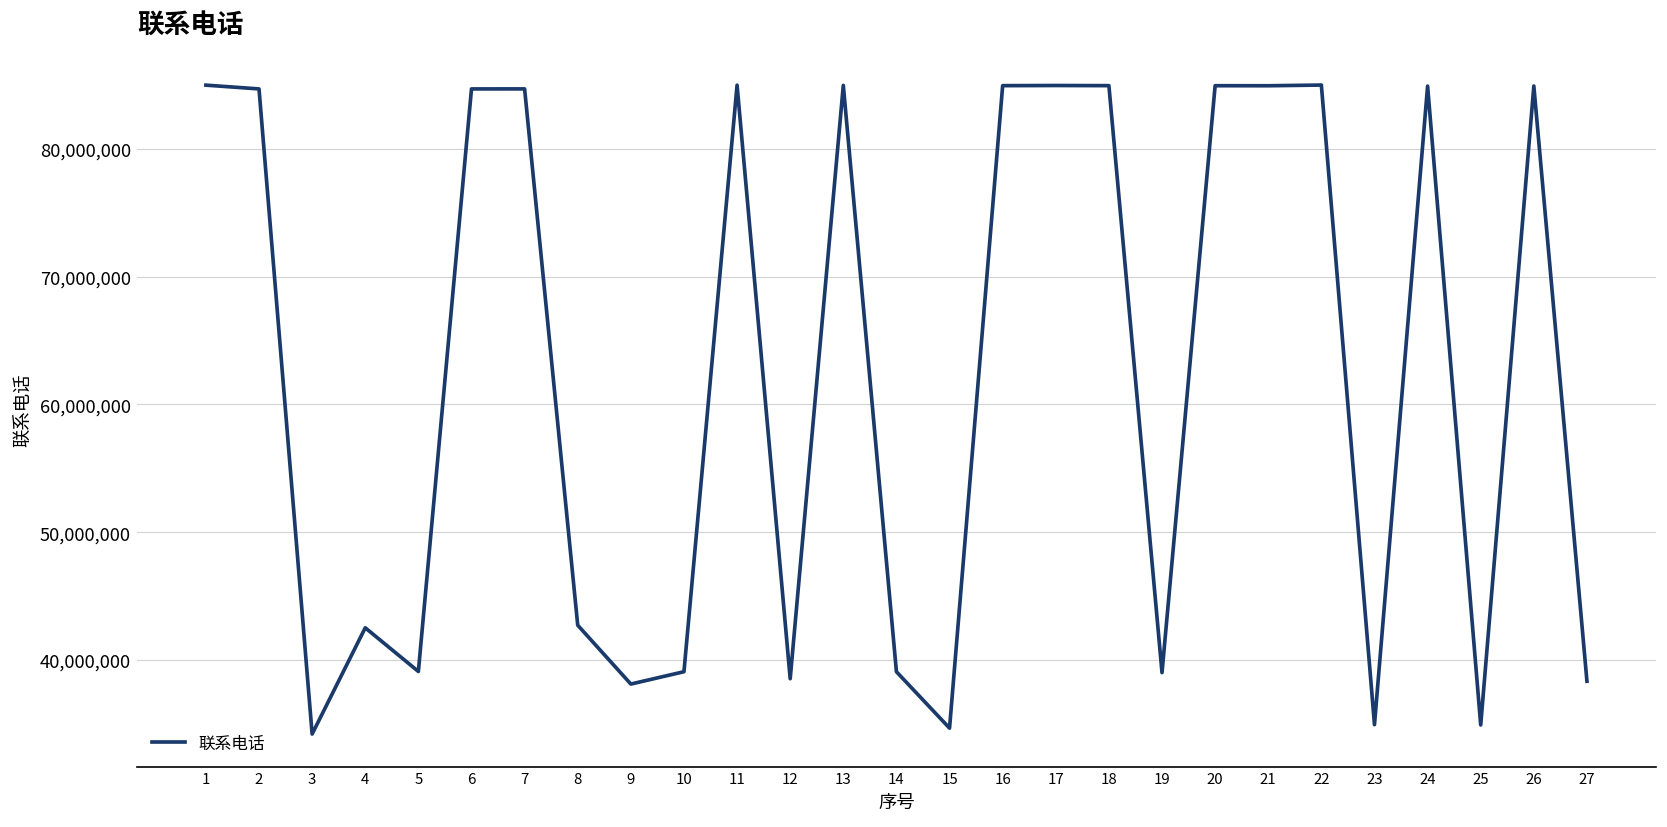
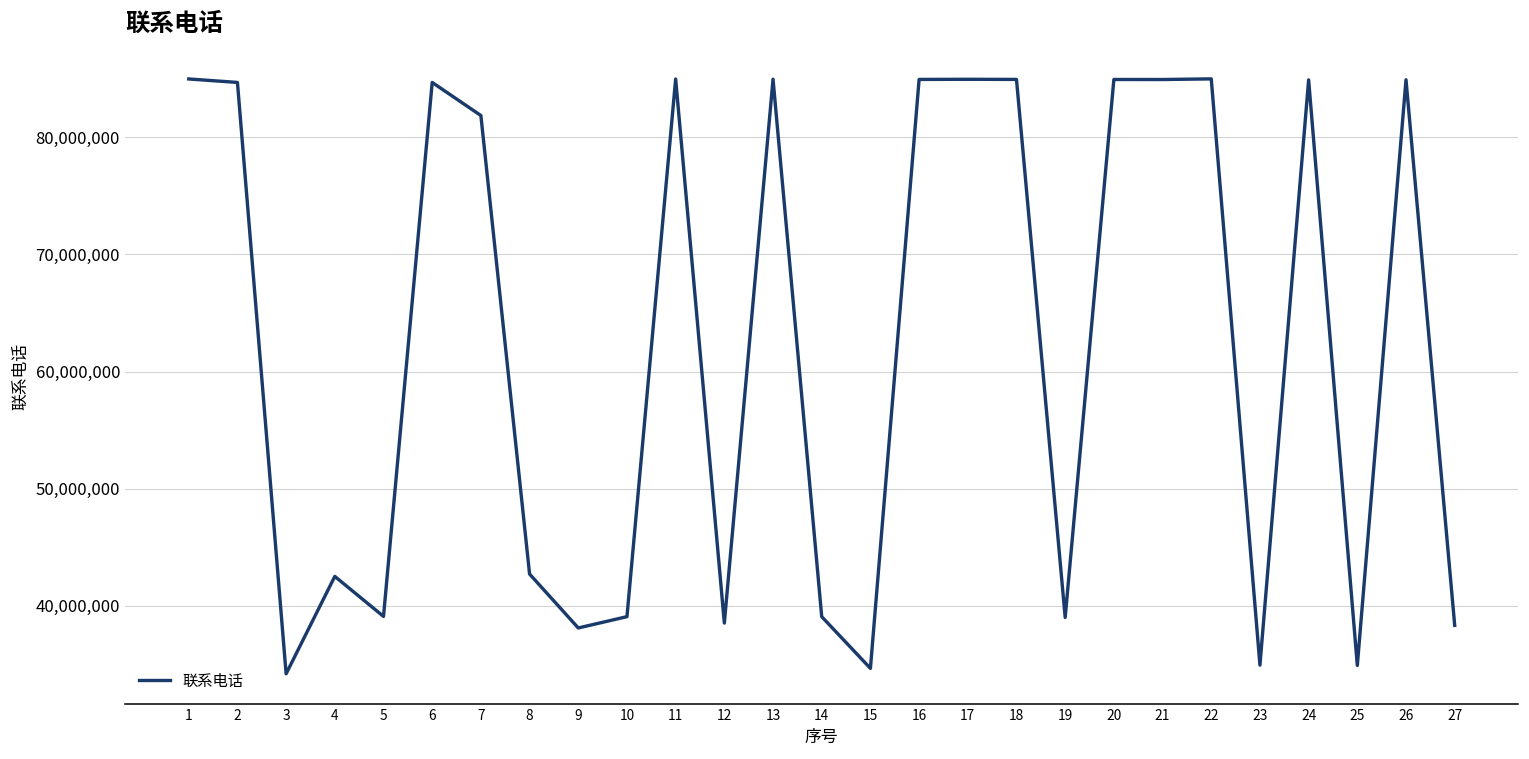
7: 84,700,000 -> 81,900,000
